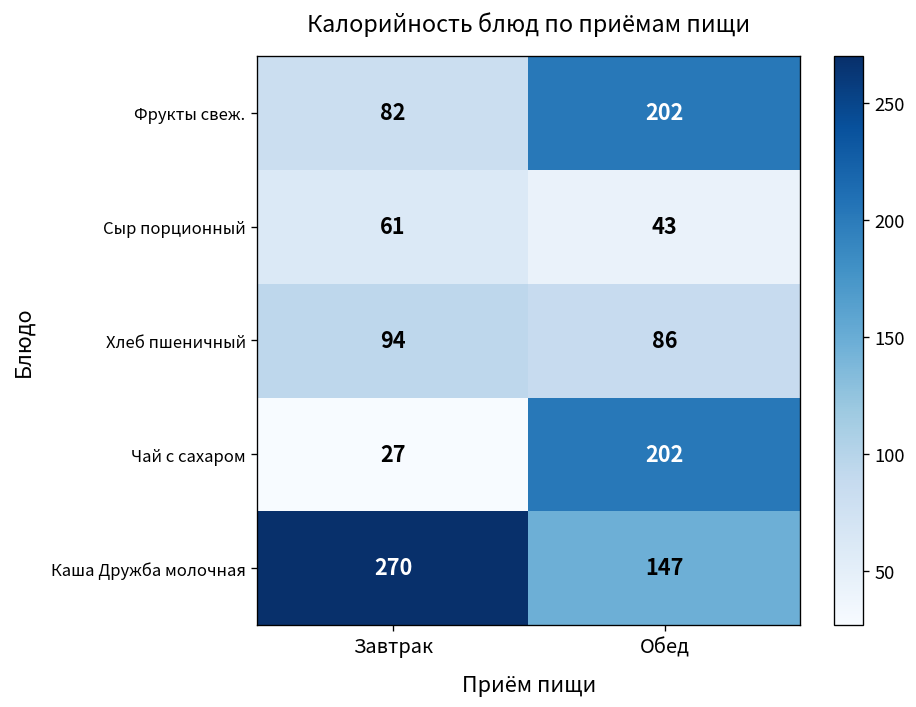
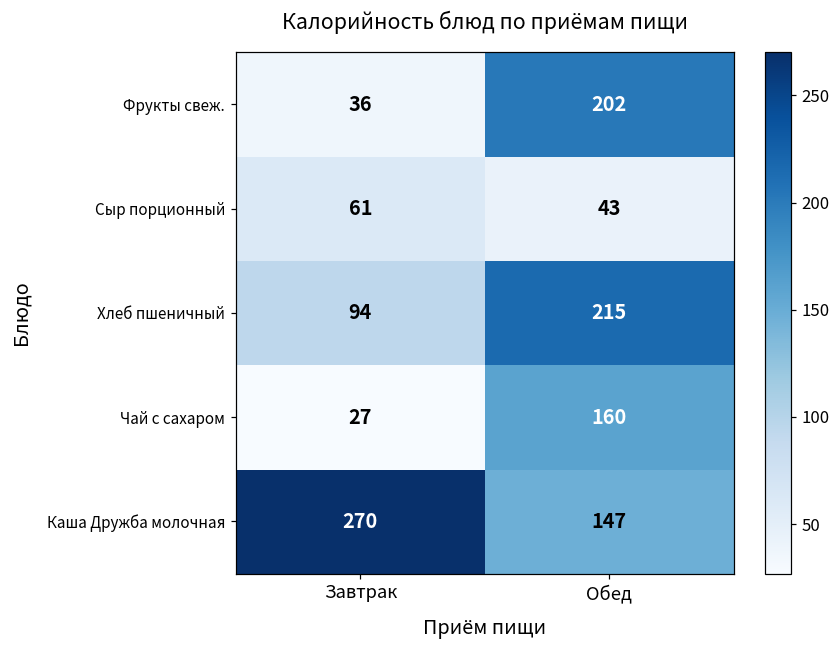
Фрукты свеж., Завтрак: 82 -> 36
Хлеб пшеничный, Обед: 86 -> 215
Чай с сахаром, Обед: 202 -> 160
